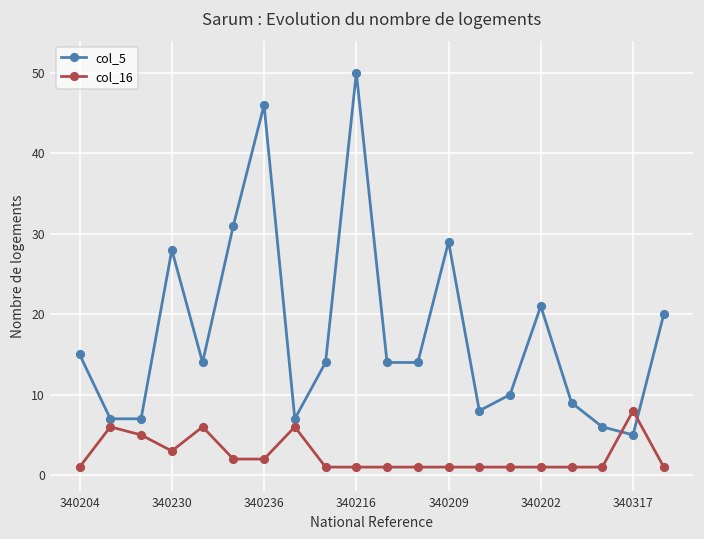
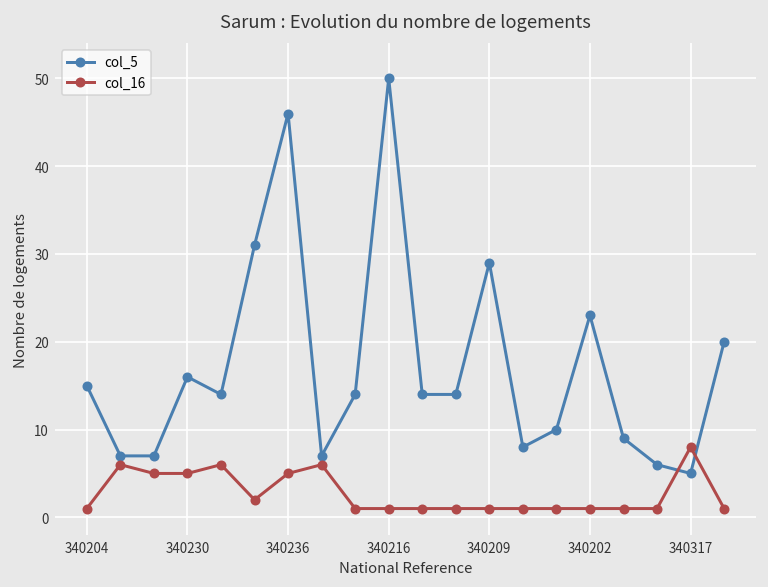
col_5, 340230: 28 -> 16
col_16, 340230: 3 -> 5
col_16, 340236: 2 -> 5
col_5, 340202: 21 -> 23
